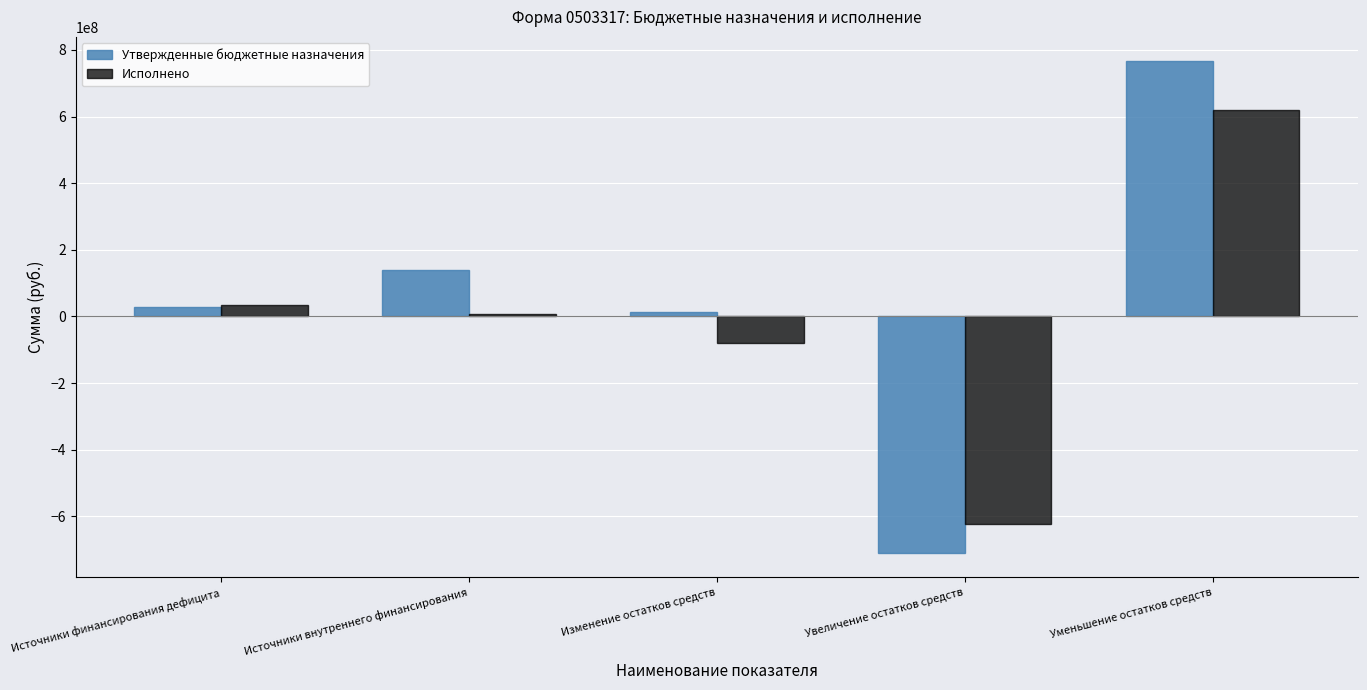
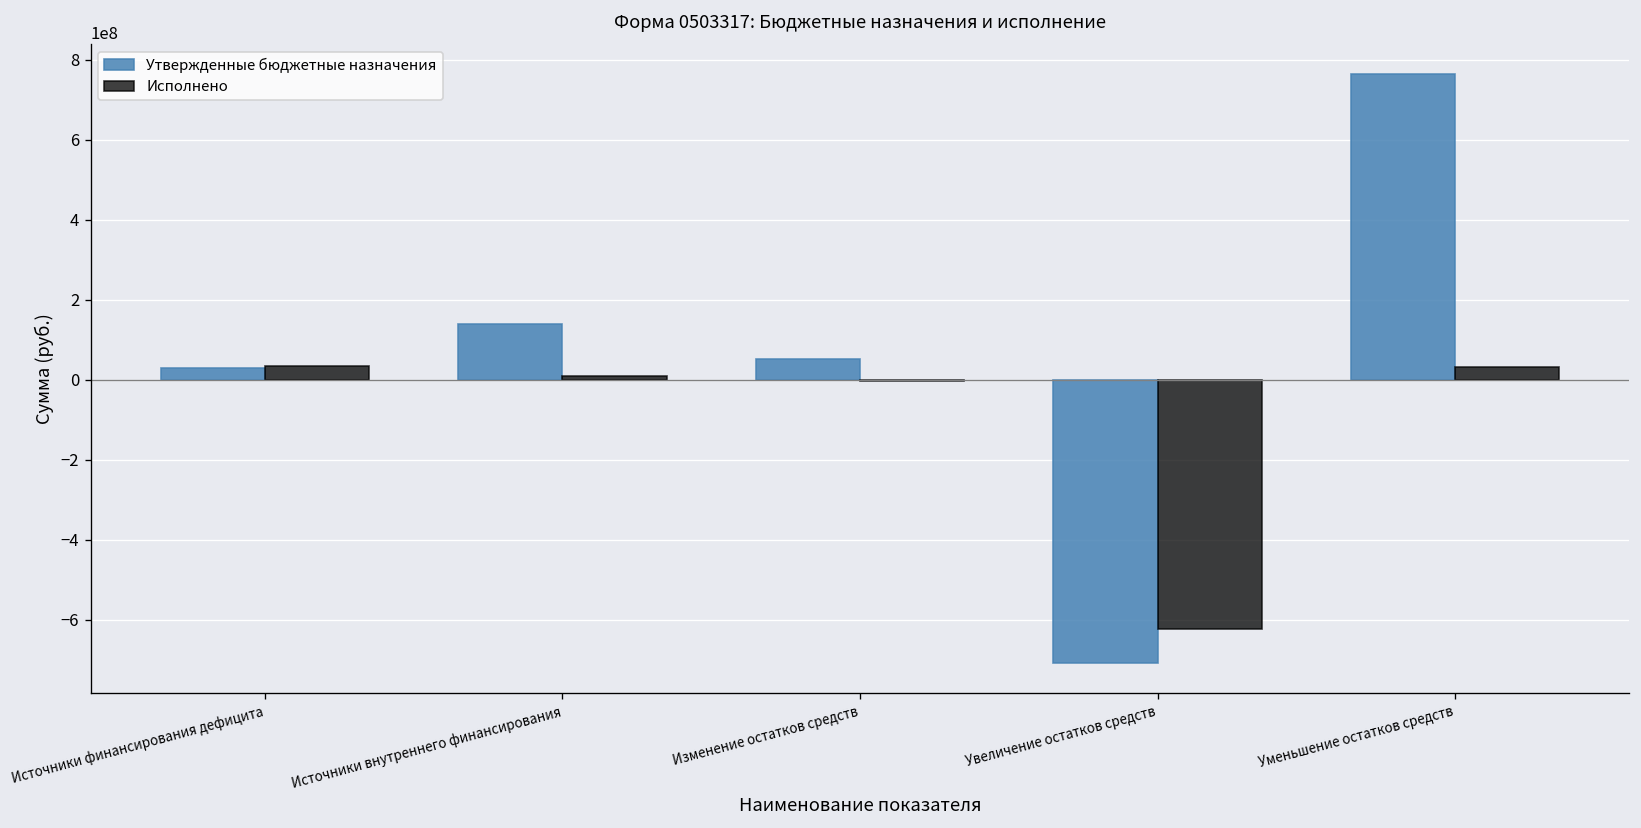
Утвержденные бюджетные назначения, Изменение остатков средств: 10000000 -> 50000000
Исполнено, Изменение остатков средств: -80000000 -> 0
Исполнено, Уменьшение остатков средств: 620000000 -> 30000000
